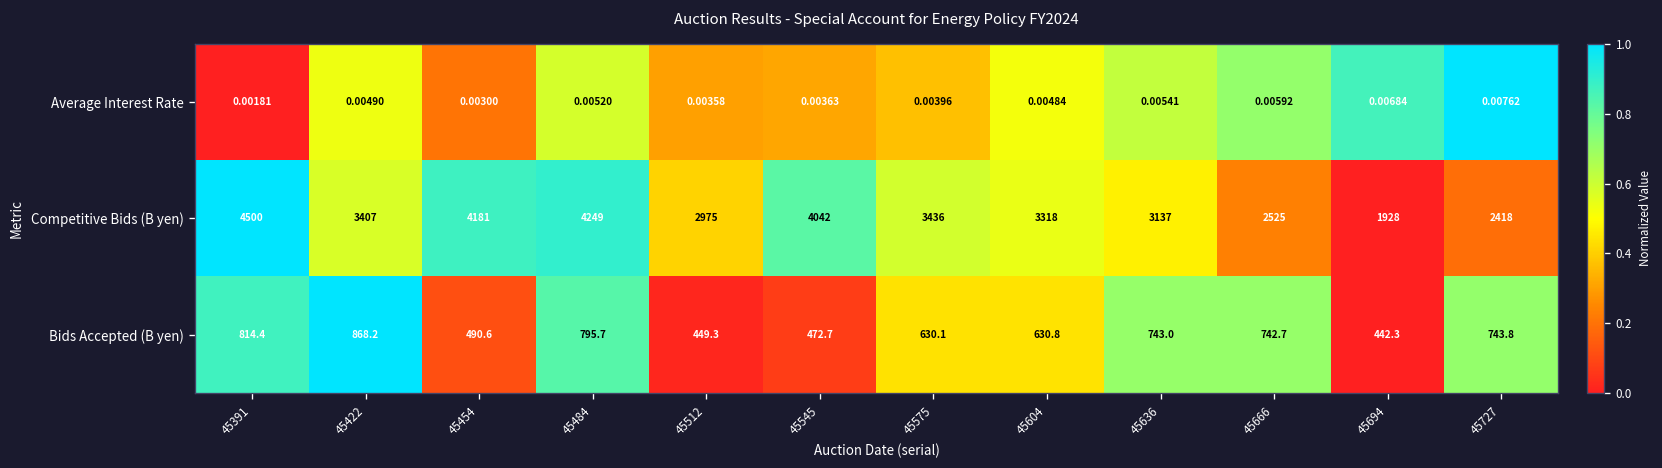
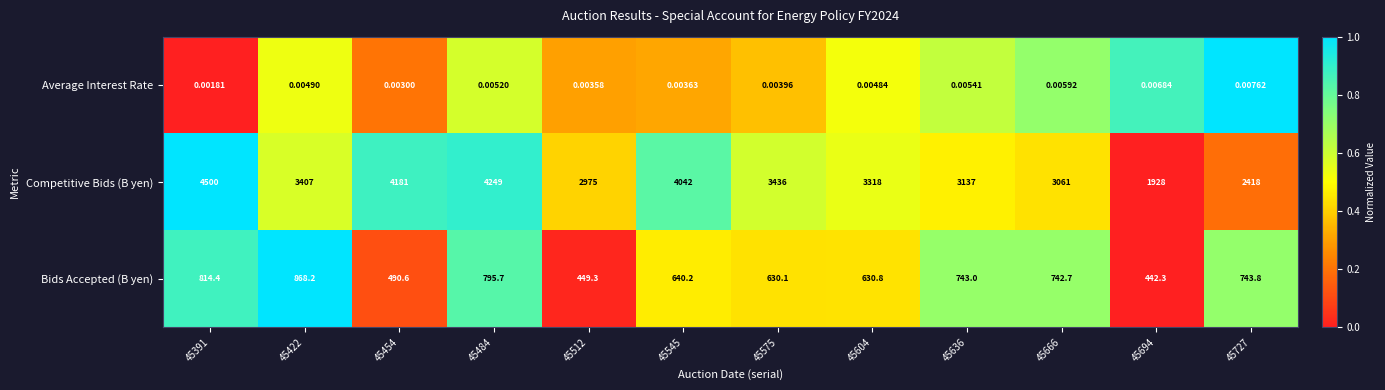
Competitive Bids (B yen), 45666: 2525 -> 3061
Bids Accepted (B yen), 45545: 472.7 -> 640.2
